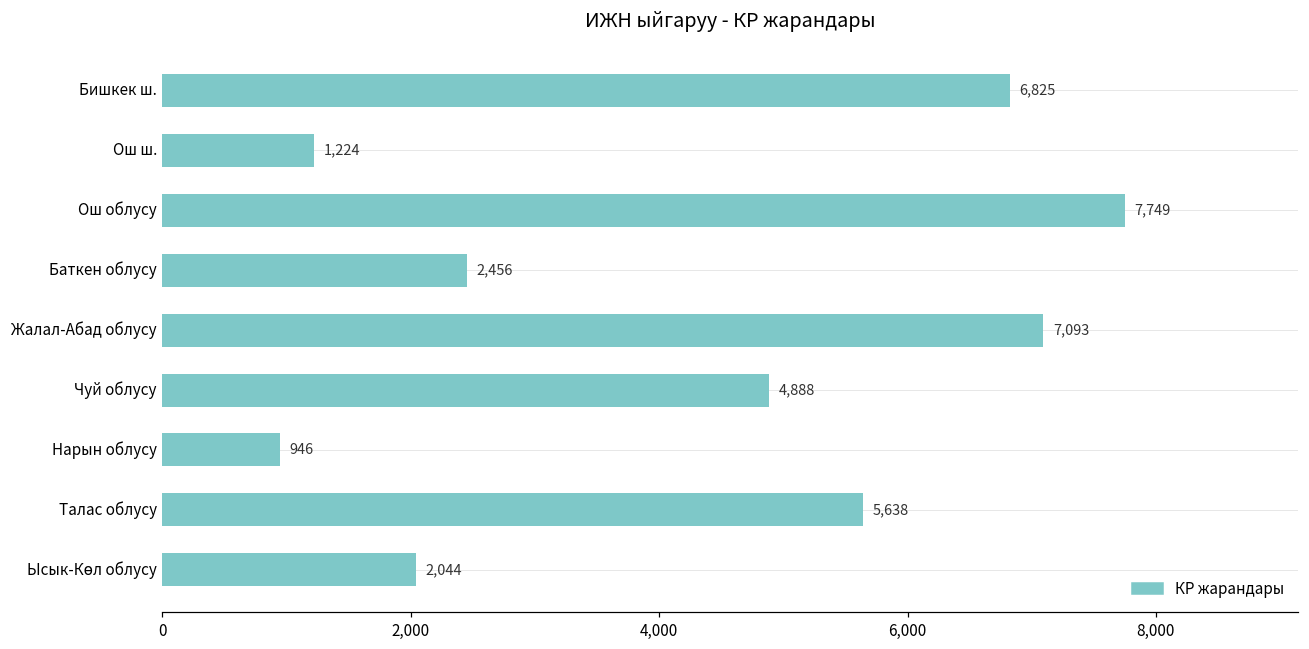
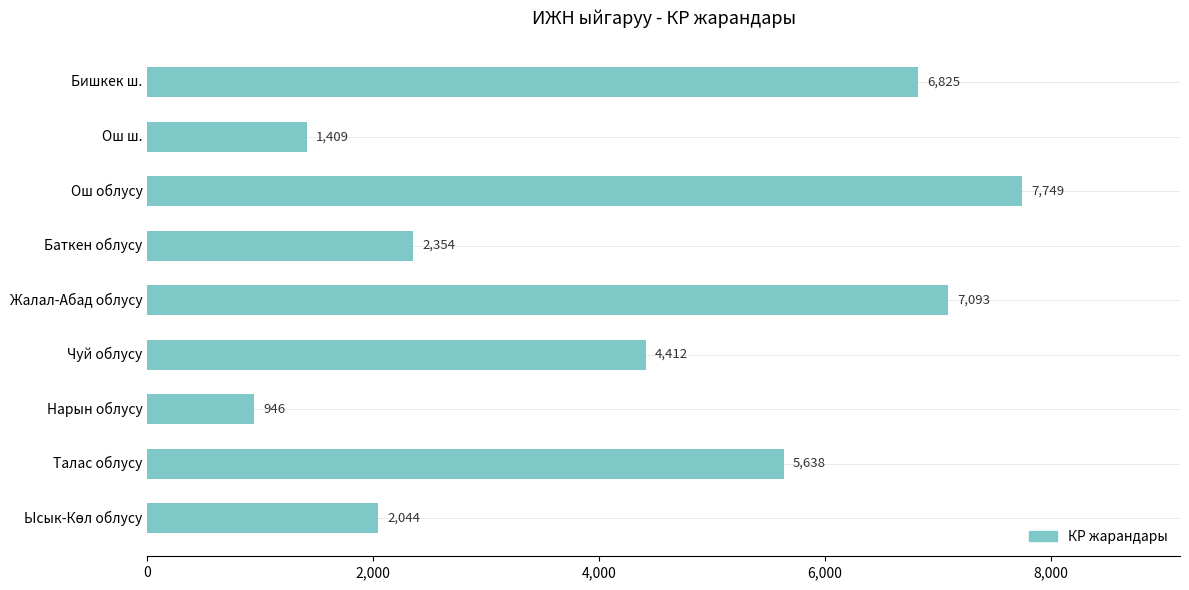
Ош ш.: 1,224 -> 1,409
Баткен облусу: 2,456 -> 2,354
Чуй облусу: 4,888 -> 4,412
